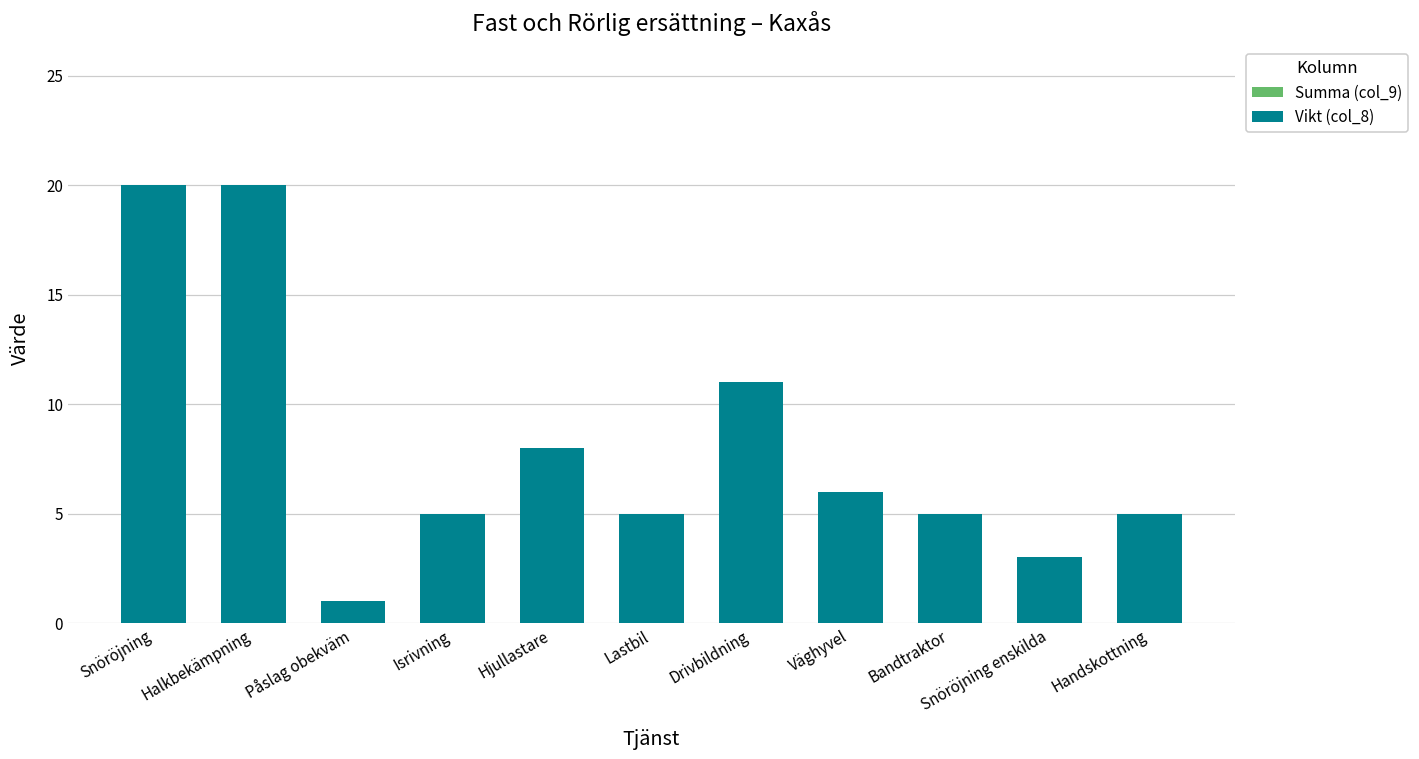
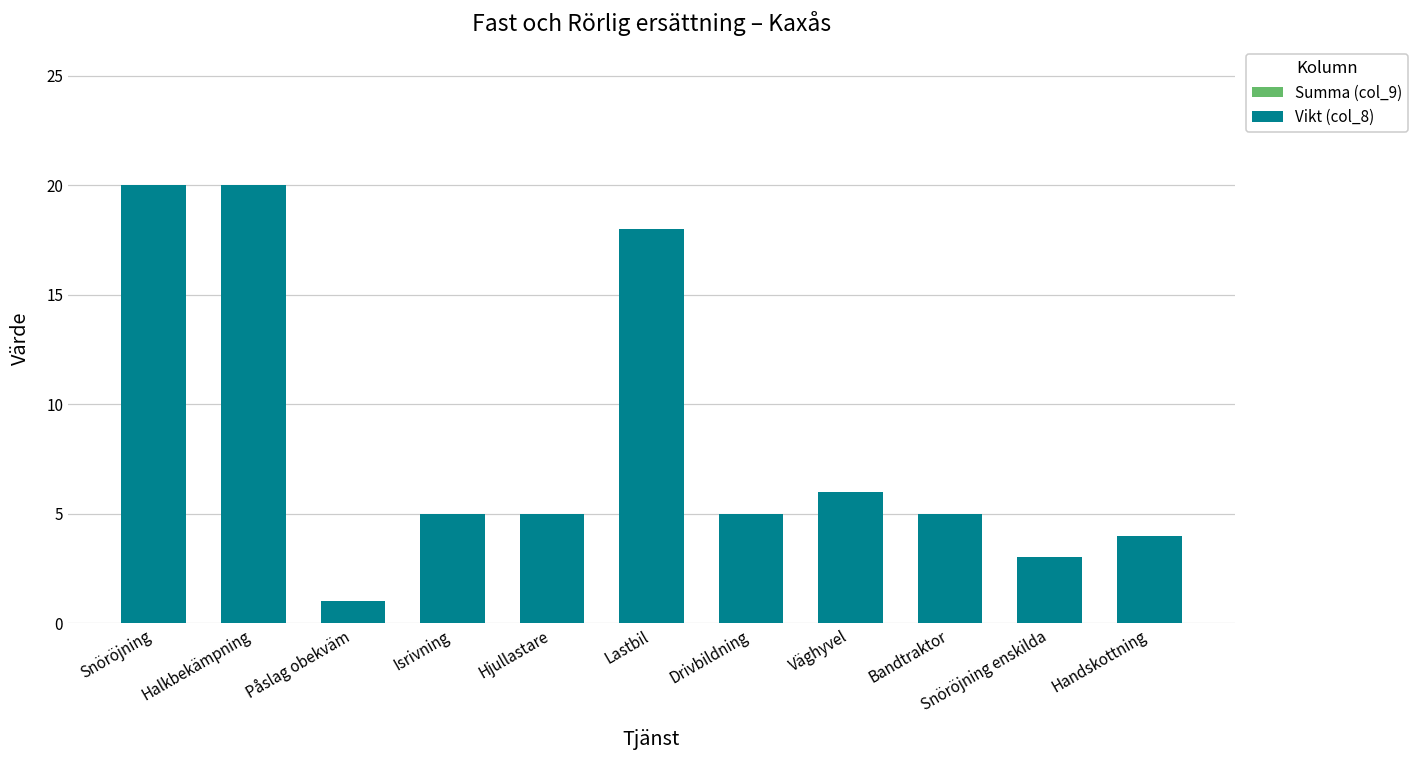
Vikt (col_8), Hjullastare: 8 -> 5
Vikt (col_8), Lastbil: 5 -> 18
Vikt (col_8), Drivbildning: 11 -> 5
Vikt (col_8), Handskottning: 5 -> 4
